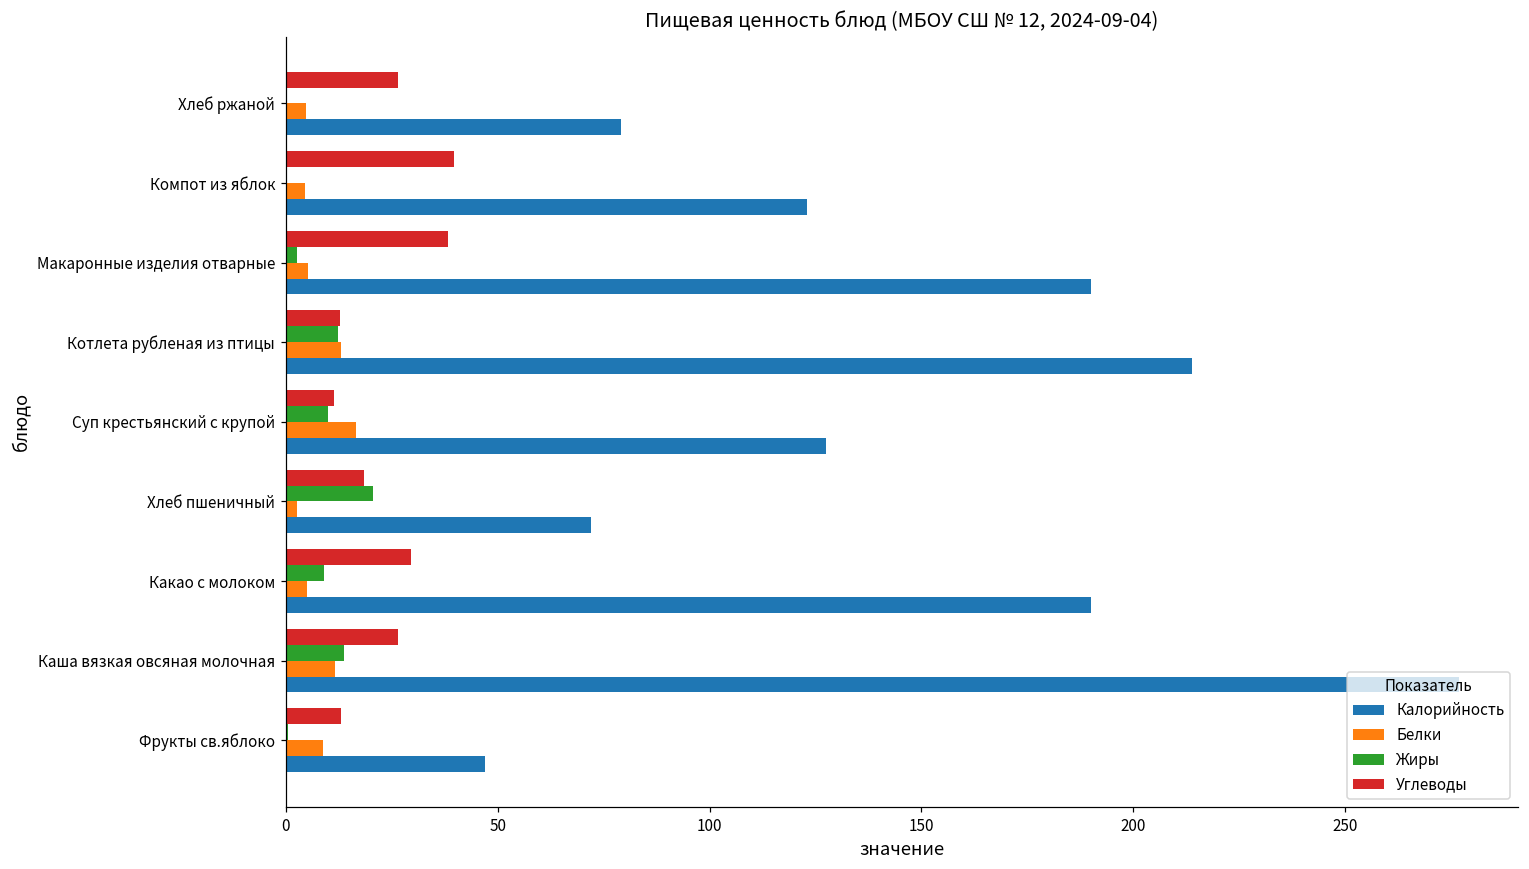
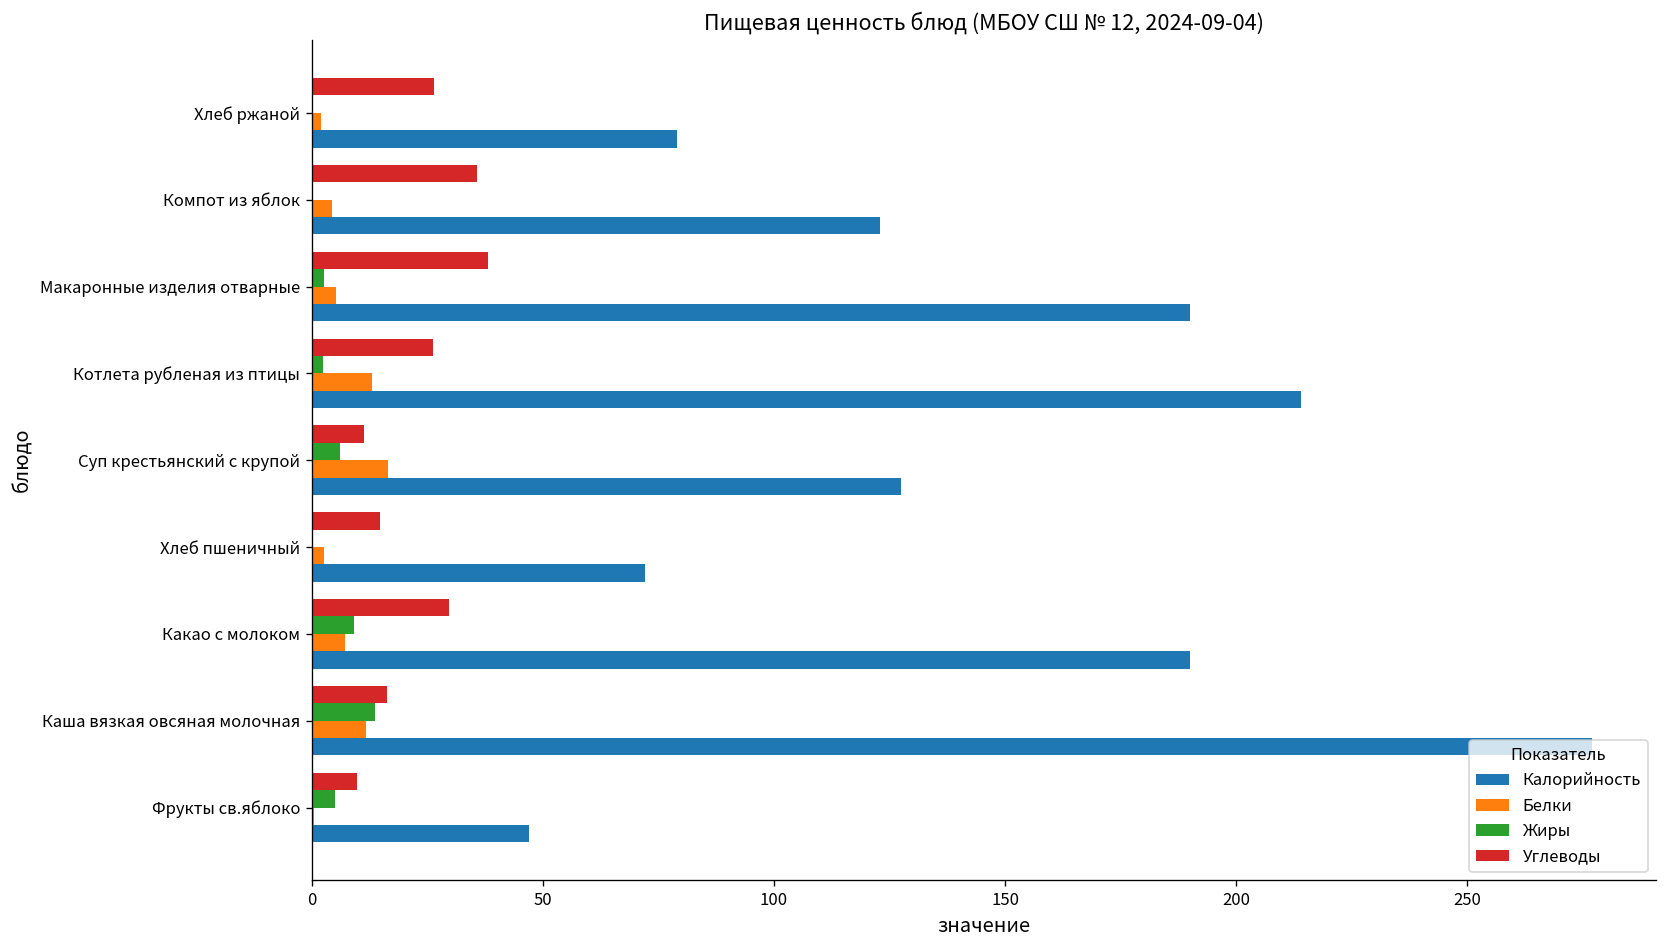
Белки, Хлеб ржаной: 5 -> 2
Углеводы, Компот из яблок: 40 -> 36
Углеводы, Котлета рубленая из птицы: 13 -> 26
Жиры, Котлета рубленая из птицы: 12 -> 2
Жиры, Суп крестьянский с крупой: 10 -> 6
Углеводы, Хлеб пшеничный: 19 -> 15
Жиры, Хлеб пшеничный: 21 -> 0
Белки, Какао с молоком: 5 -> 7
Углеводы, Каша вязкая овсяная молочная: 26 -> 16
Углеводы, Фрукты св.яблоко: 13 -> 10
Жиры, Фрукты св.яблоко: 0 -> 5
Белки, Фрукты св.яблоко: 9 -> 0
